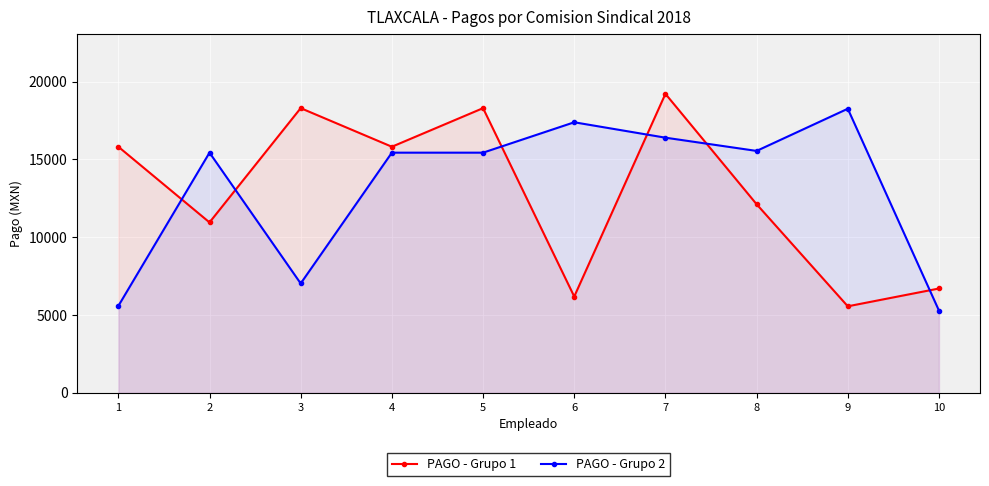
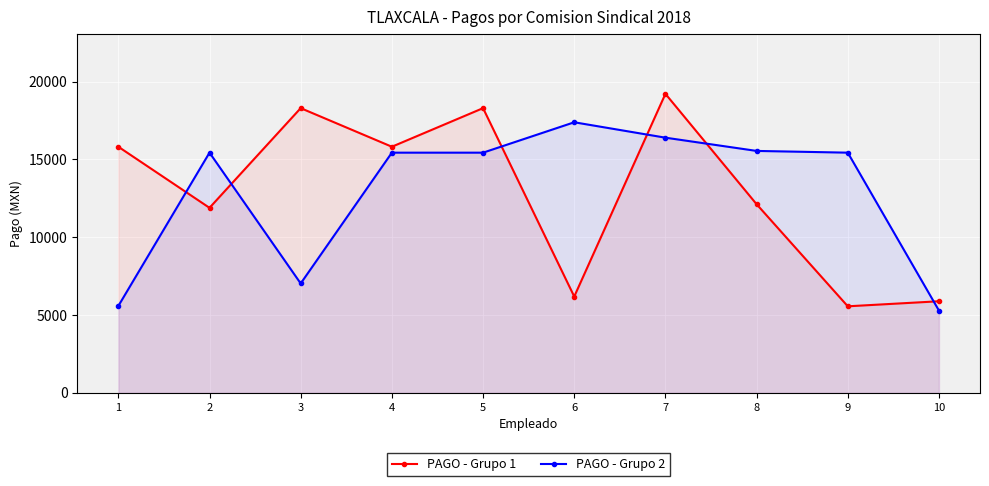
PAGO - Grupo 1, 2: 11000 -> 11900
PAGO - Grupo 2, 9: 18300 -> 15400
PAGO - Grupo 1, 10: 6700 -> 5900
